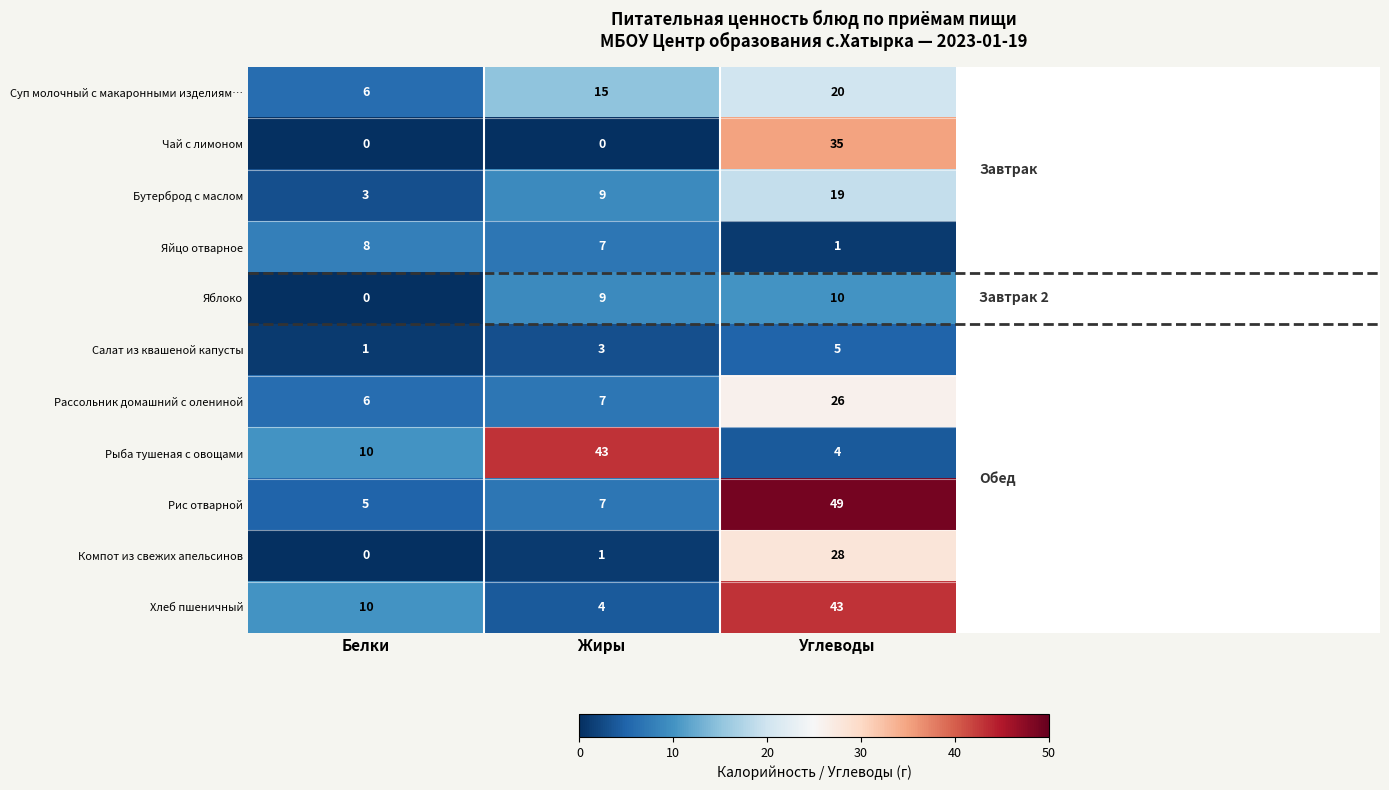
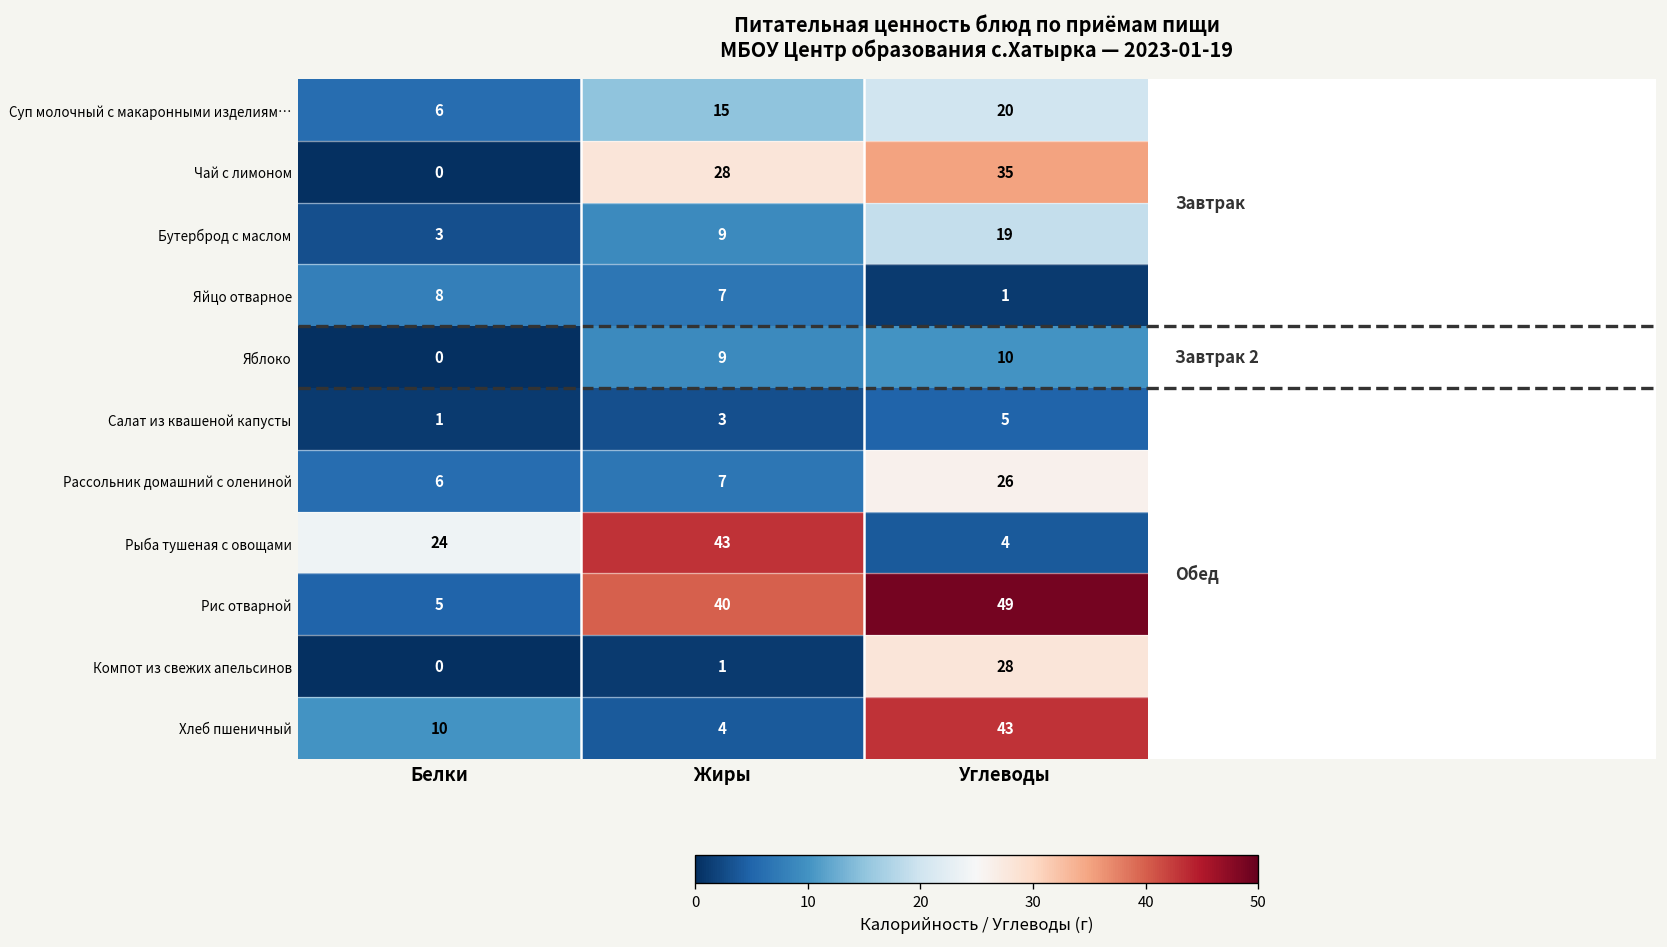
Чай с лимоном, Жиры: 0 -> 28
Рыба тушеная с овощами, Белки: 10 -> 24
Рис отварной, Жиры: 7 -> 40
